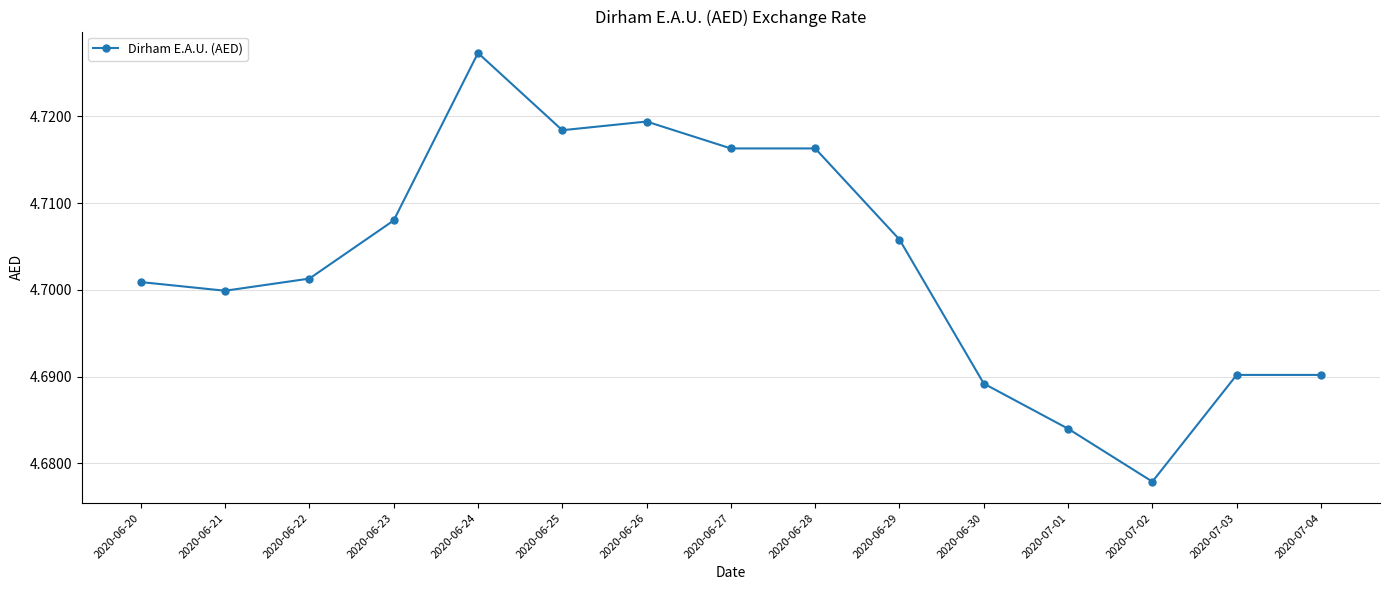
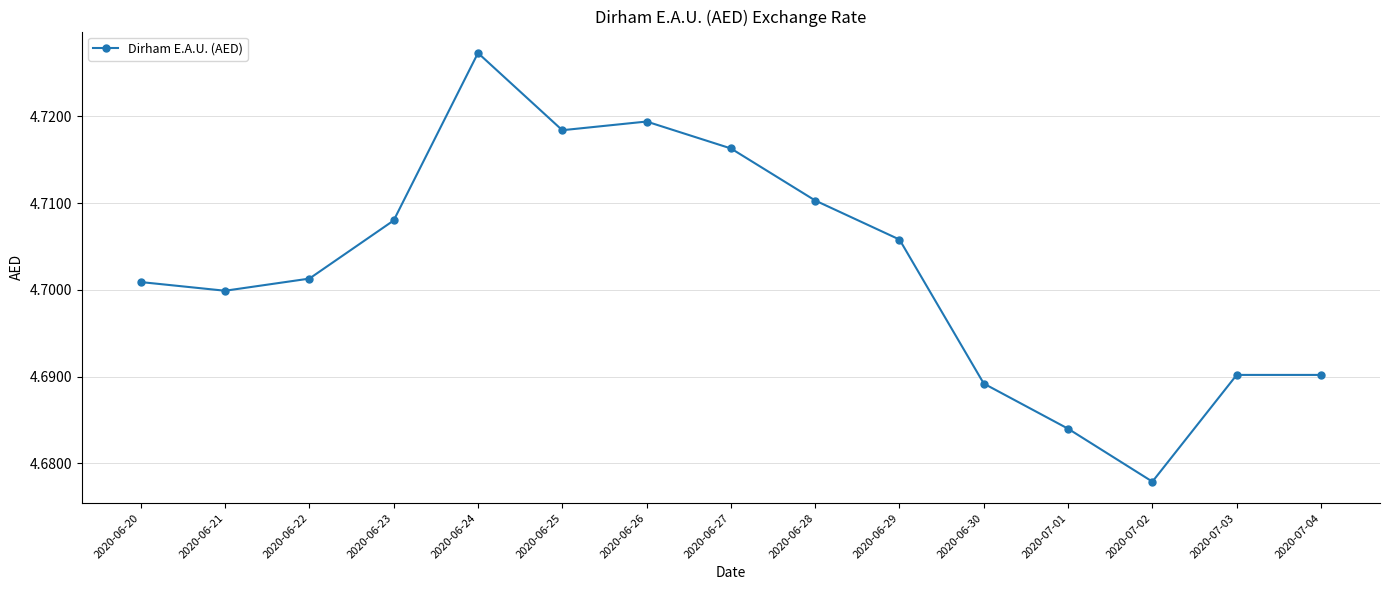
2020-06-28: 4.716 -> 4.710
